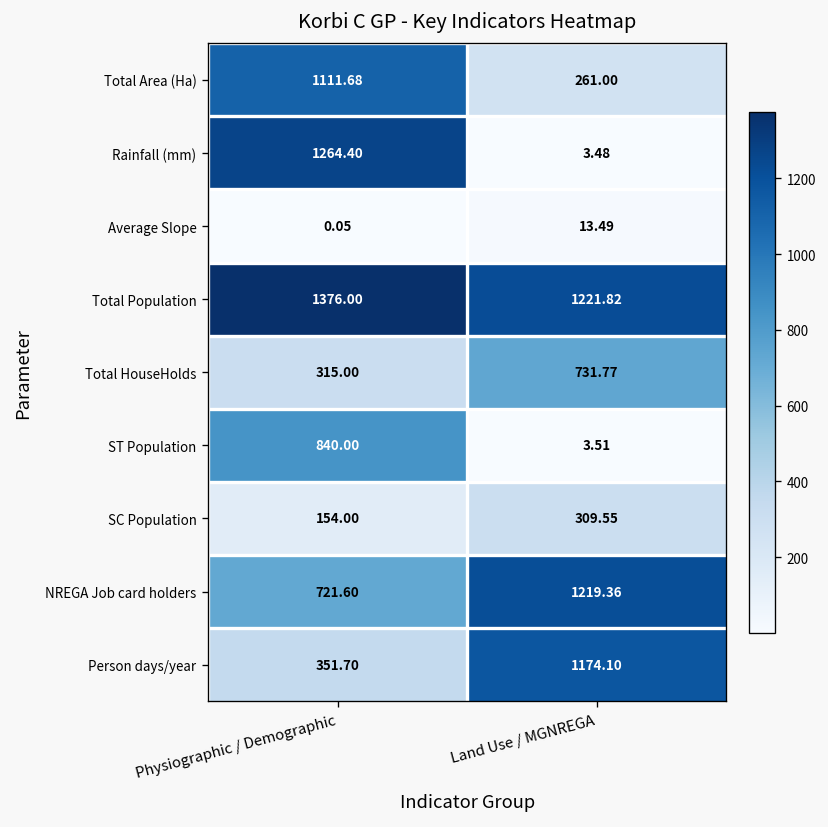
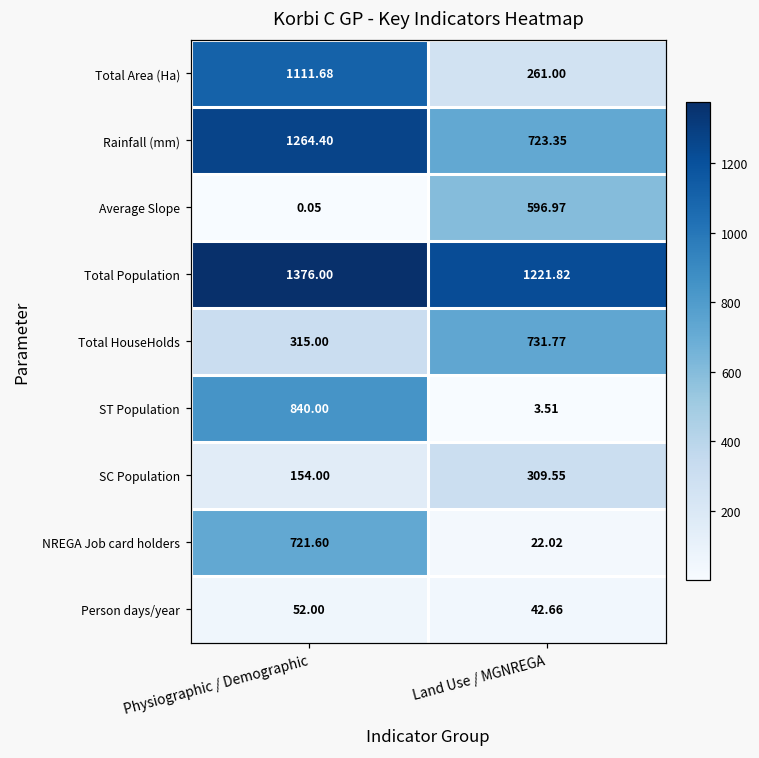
Rainfall (mm), Land Use / MGNREGA: 3.48 -> 723.35
Average Slope, Land Use / MGNREGA: 13.49 -> 596.97
NREGA Job card holders, Land Use / MGNREGA: 1219.36 -> 22.02
Person days/year, Physiographic / Demographic: 351.70 -> 52.00
Person days/year, Land Use / MGNREGA: 1174.10 -> 42.66
